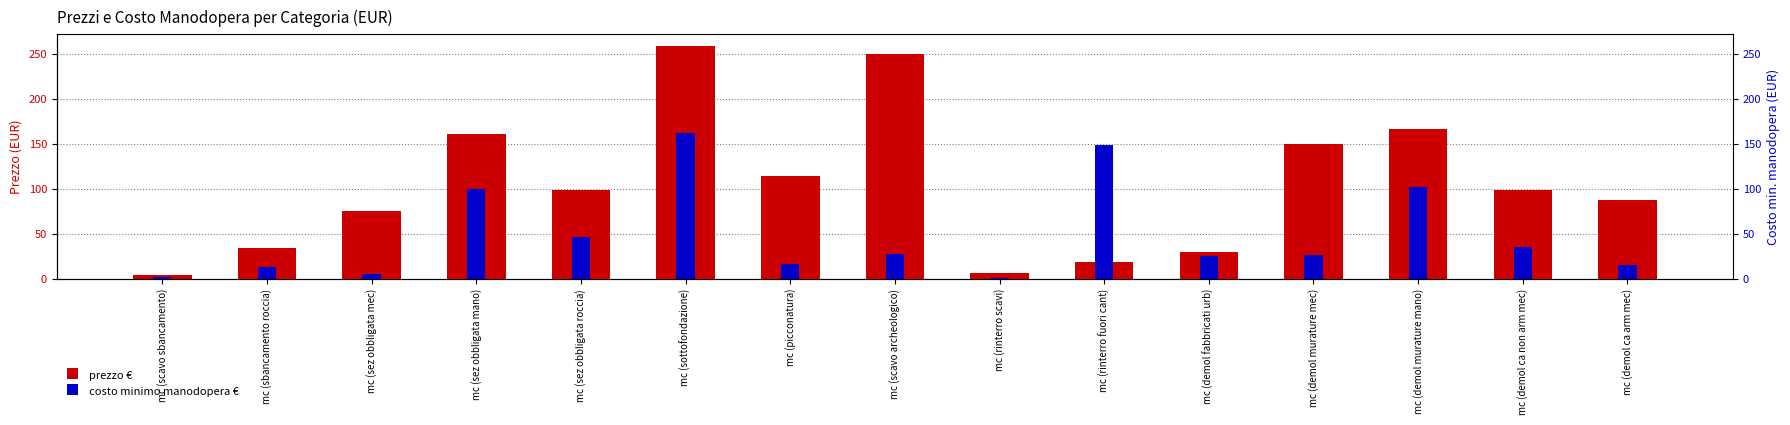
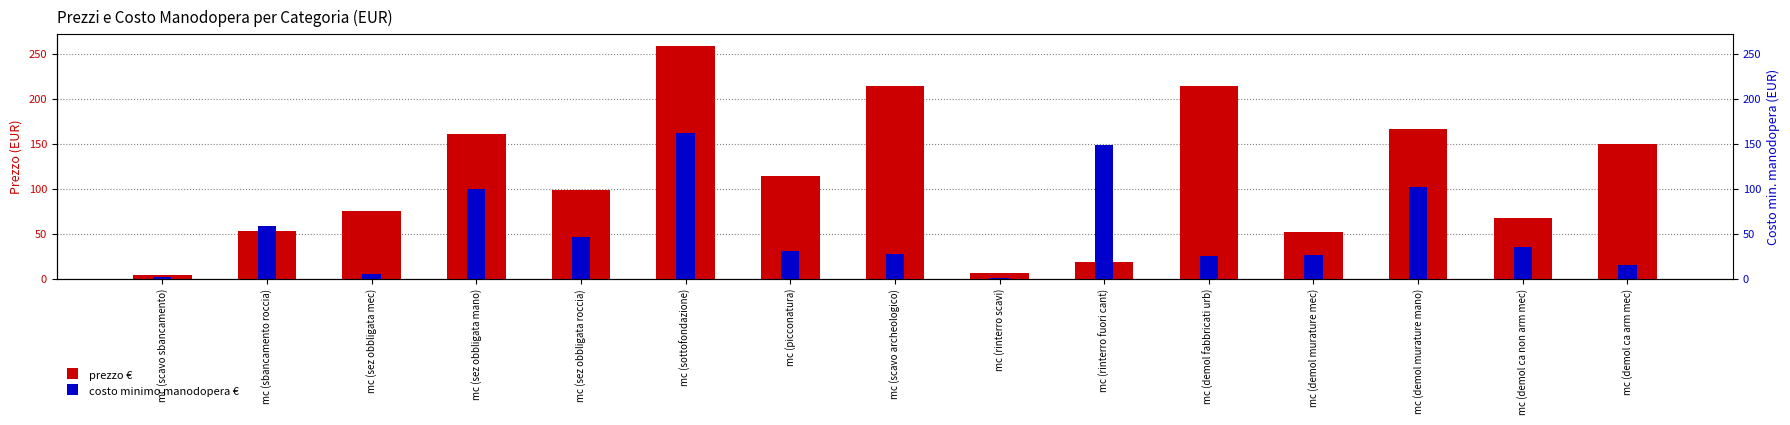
prezzo €, mc (sbancamento roccia): 30 -> 50
costo minimo manodopera €, mc (sbancamento roccia): 10 -> 60
costo minimo manodopera €, mc (picconatura): 20 -> 30
prezzo €, mc (scavo archeologico): 250 -> 210
prezzo €, mc (demol fabbricati urb): 30 -> 210
prezzo €, mc (demol murature mec): 150 -> 50
prezzo €, mc (demol ca non arm mec): 100 -> 70
prezzo €, mc (demol ca arm mec): 90 -> 150
